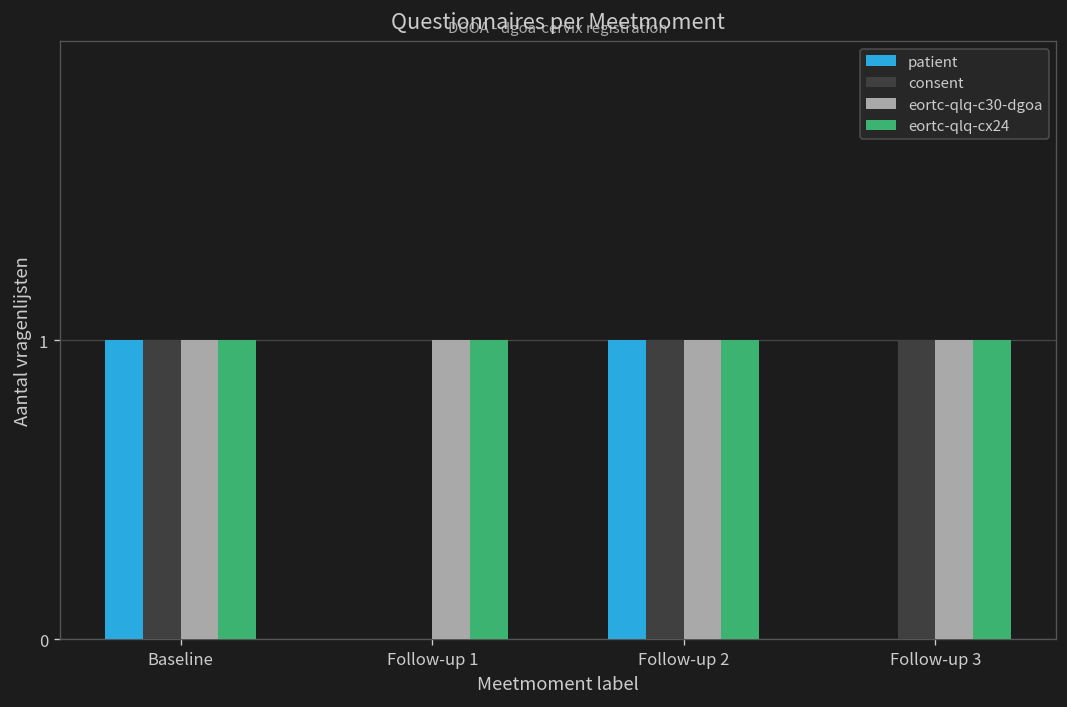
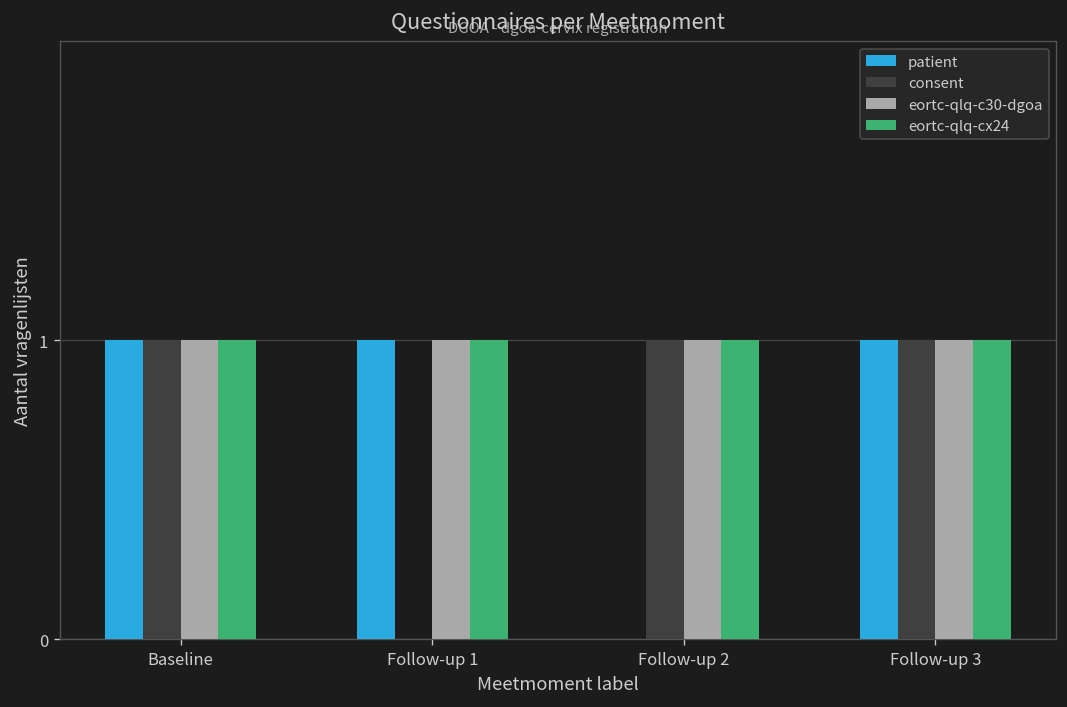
patient, Follow-up 1: 0 -> 1
patient, Follow-up 2: 1 -> 0
patient, Follow-up 3: 0 -> 1
